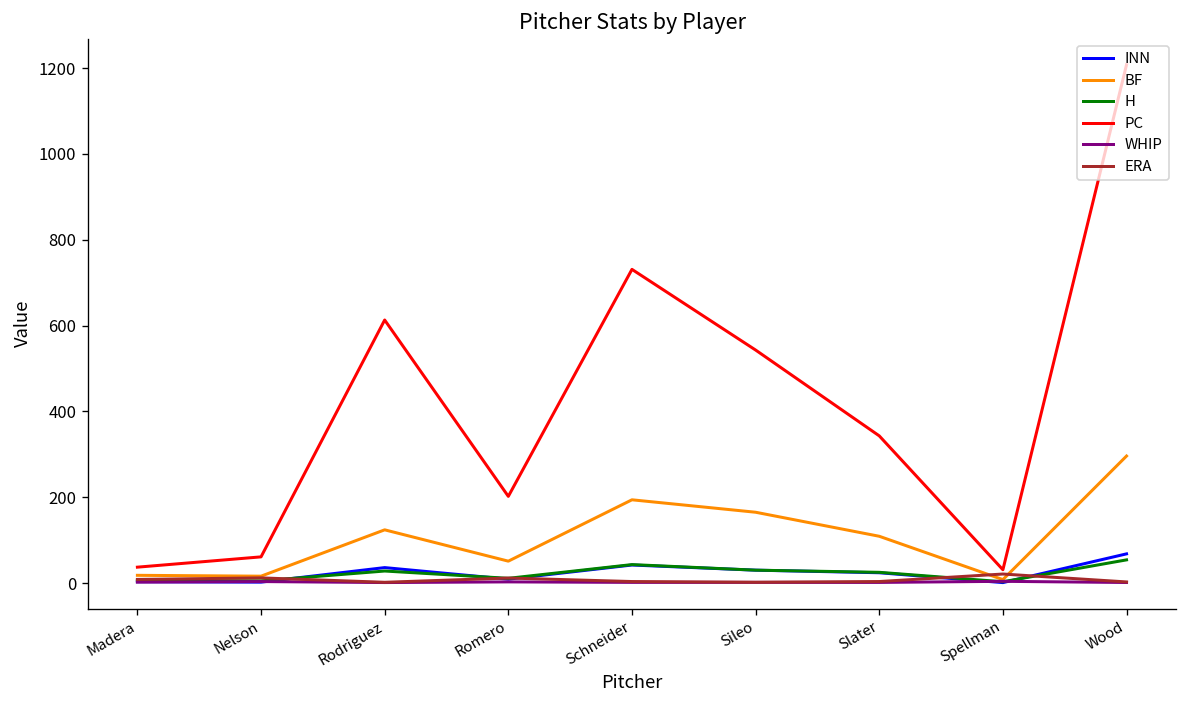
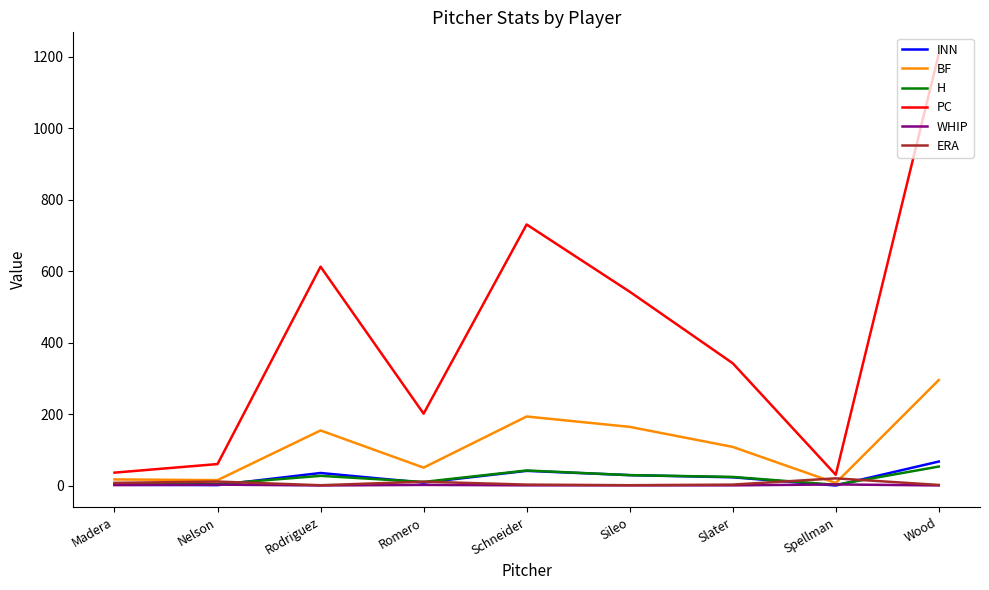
BF, Rodriguez: 120 -> 160
